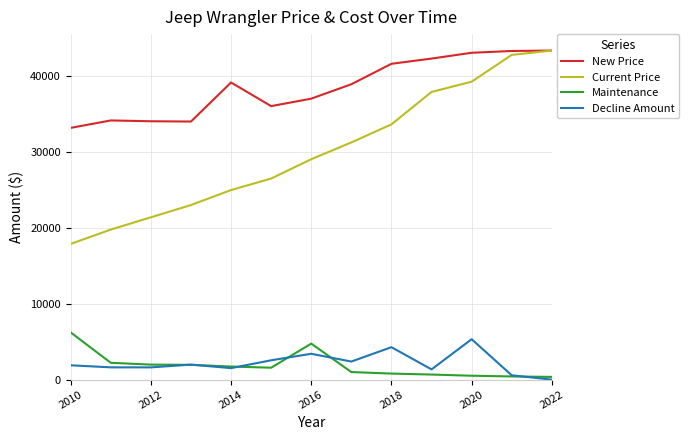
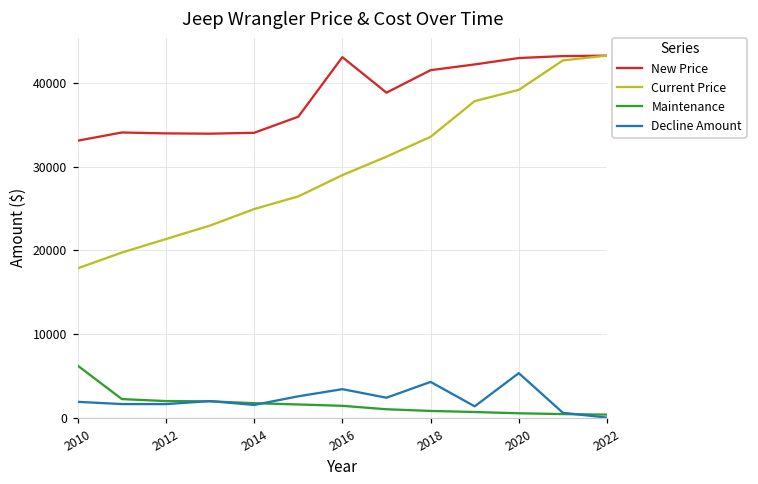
New Price, 2014: 39000 -> 34000
New Price, 2016: 37000 -> 43000
Maintenance, 2016: 5000 -> 1000
